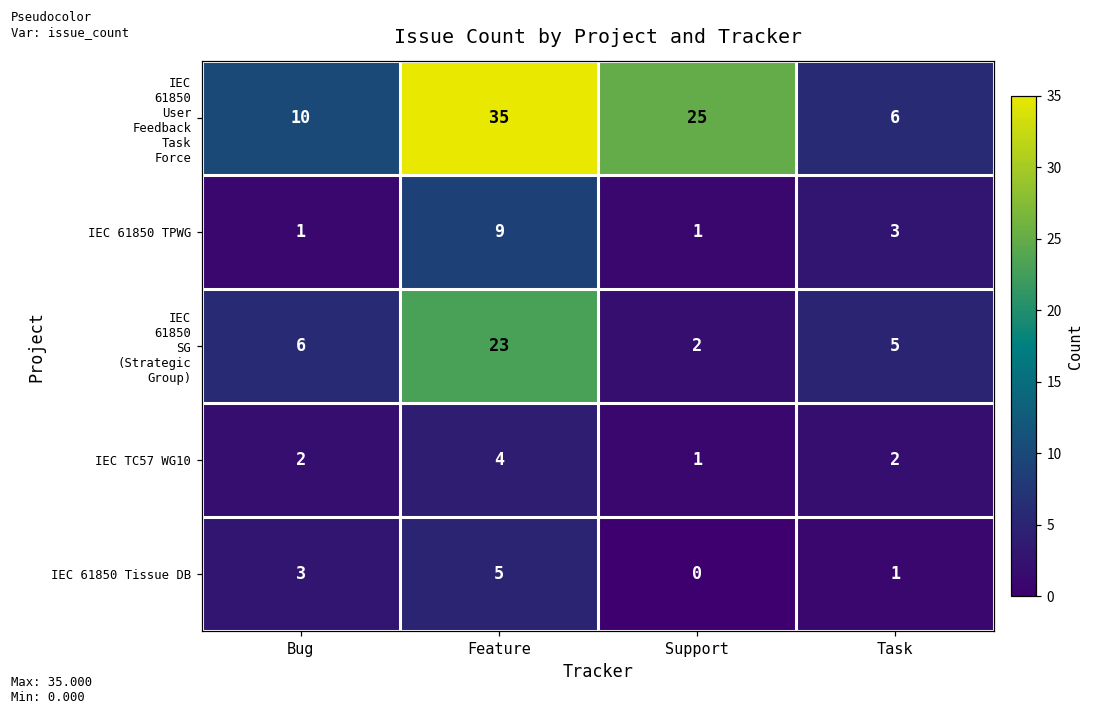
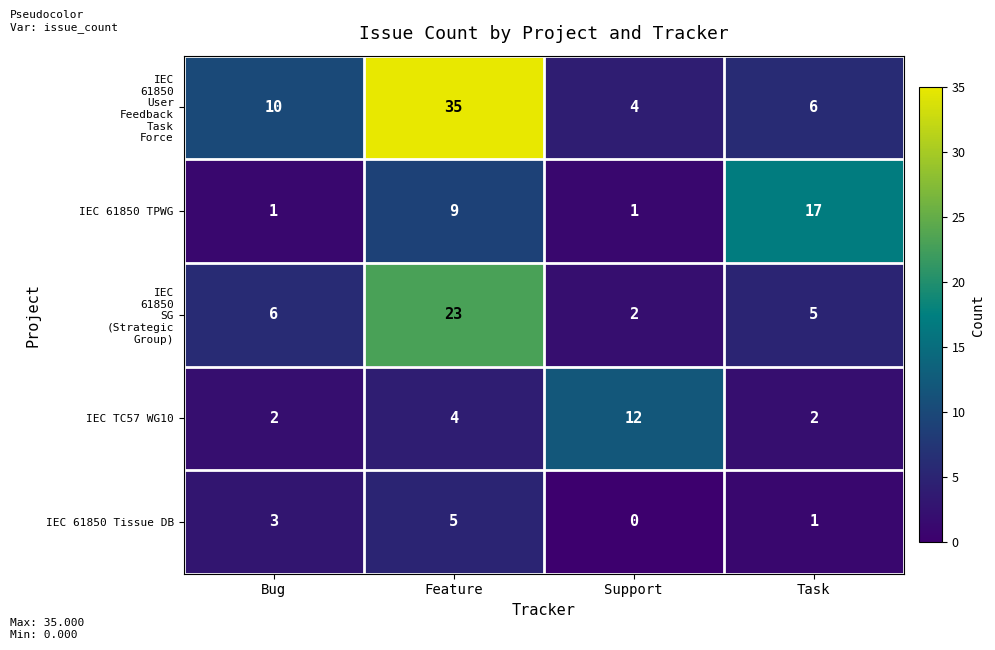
IEC 61850 User Feedback Task Force, Support: 25 -> 4
IEC 61850 TPWG, Task: 3 -> 17
IEC TC57 WG10, Support: 1 -> 12
